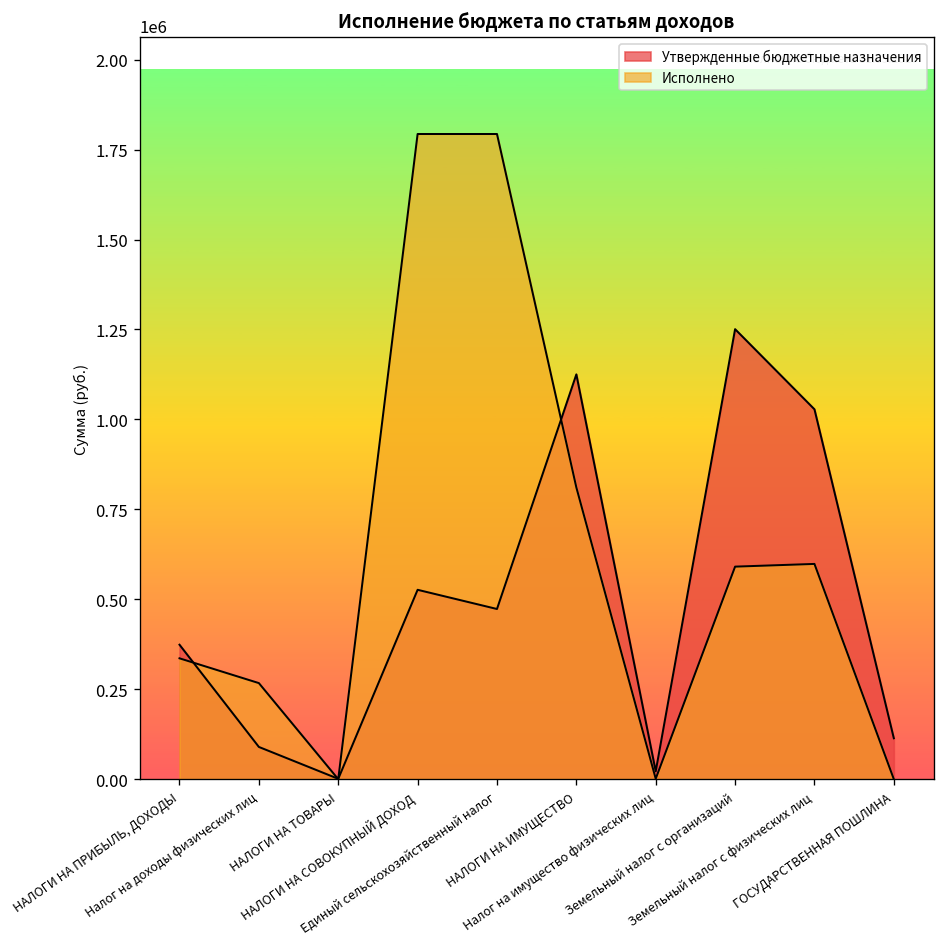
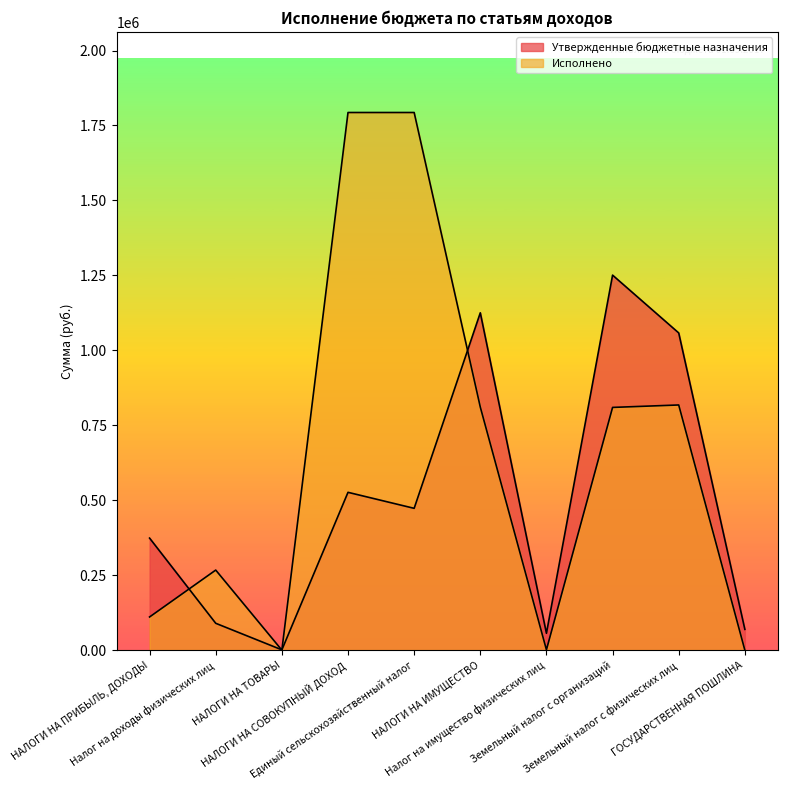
Исполнено, НАЛОГИ НА ПРИБЫЛЬ, ДОХОДЫ: 340000 -> 110000
Утвержденные бюджетные назначения, Налог на имущество физических лиц: 20000 -> 60000
Исполнено, Земельный налог с организаций: 590000 -> 810000
Утвержденные бюджетные назначения, Земельный налог с физических лиц: 1030000 -> 1060000
Исполнено, Земельный налог с физических лиц: 600000 -> 820000
Утвержденные бюджетные назначения, ГОСУДАРСТВЕННАЯ ПОШЛИНА: 110000 -> 70000
